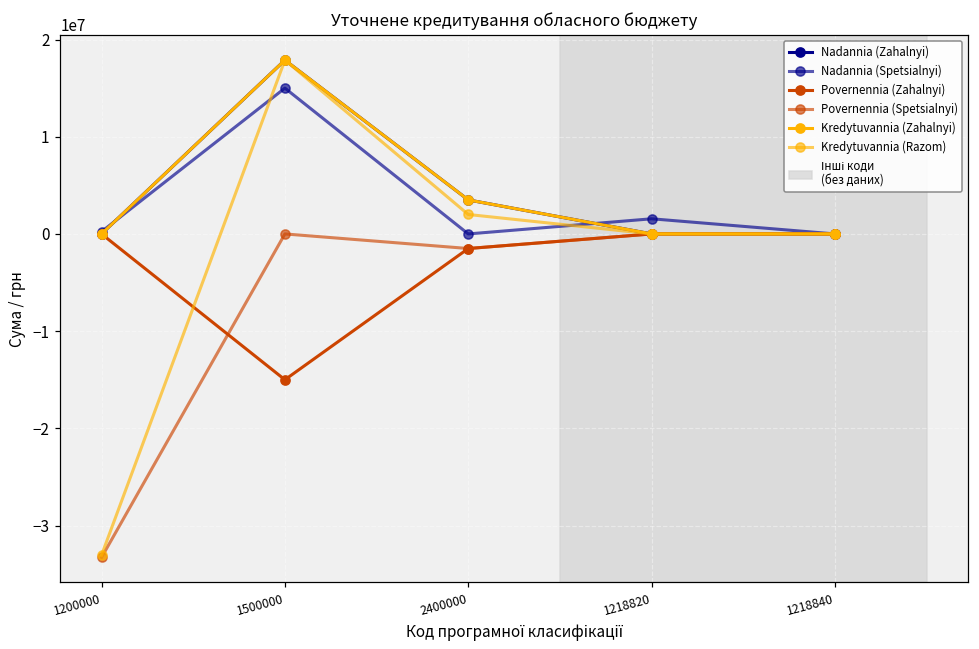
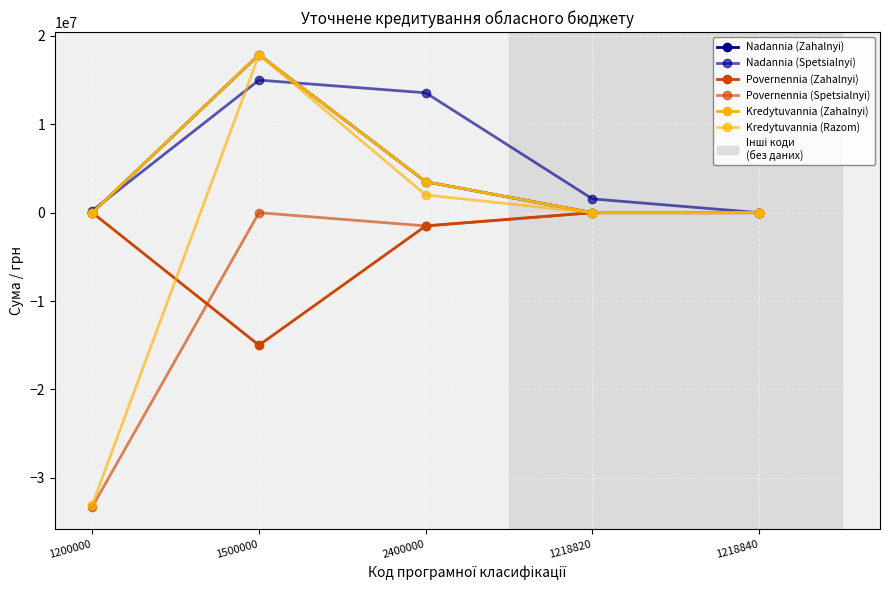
Nadannia (Spetsialnyi), 2400000: 0 -> 14000000
